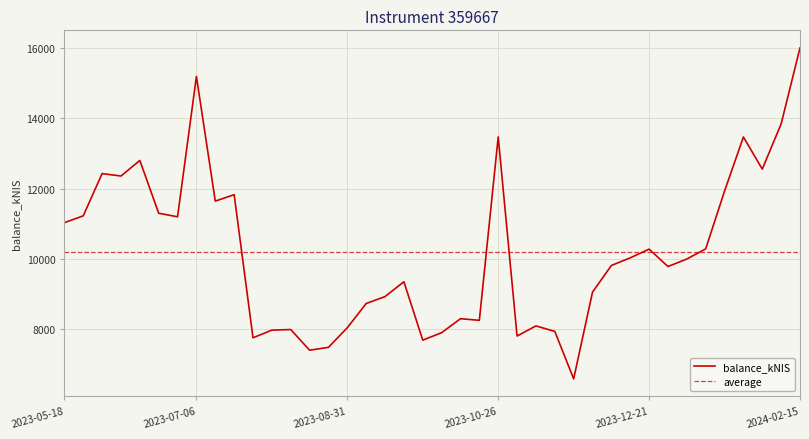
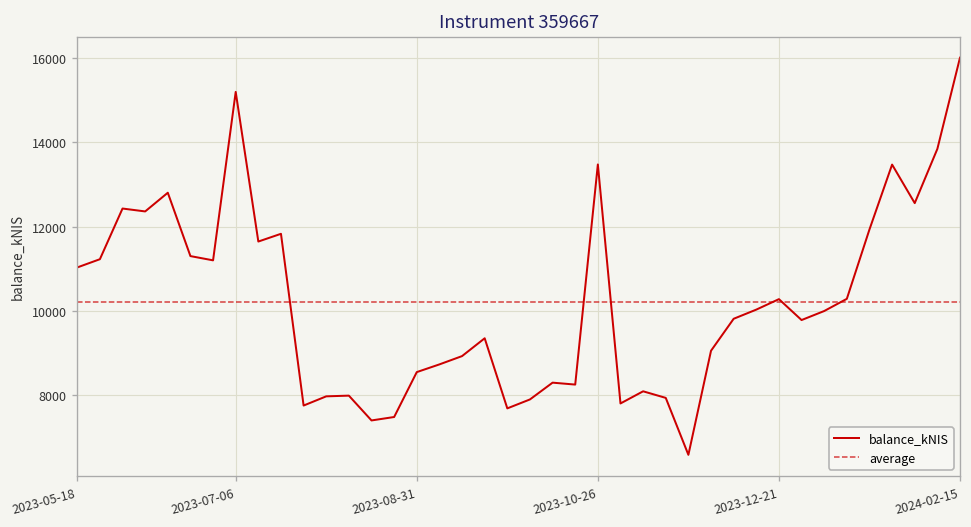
2023-08-31: 8000 -> 8500
